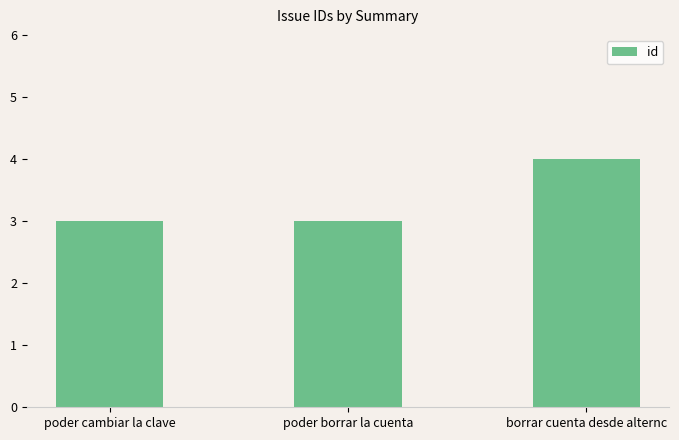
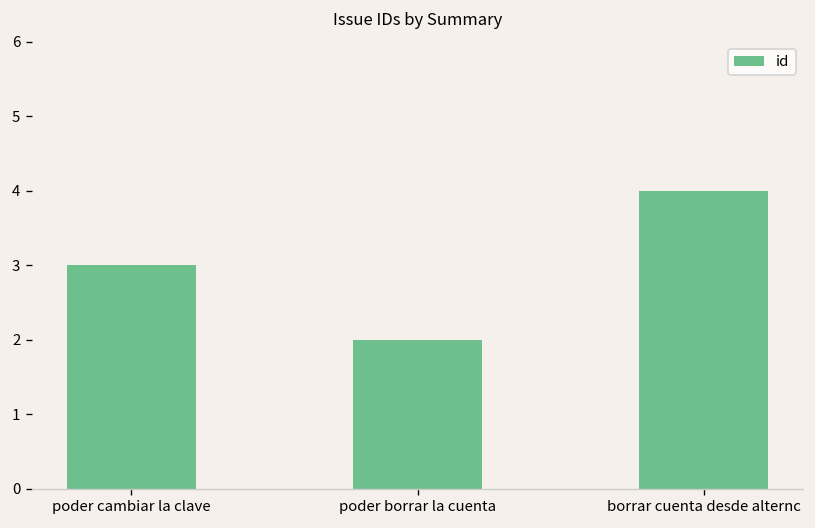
poder borrar la cuenta: 3 -> 2
